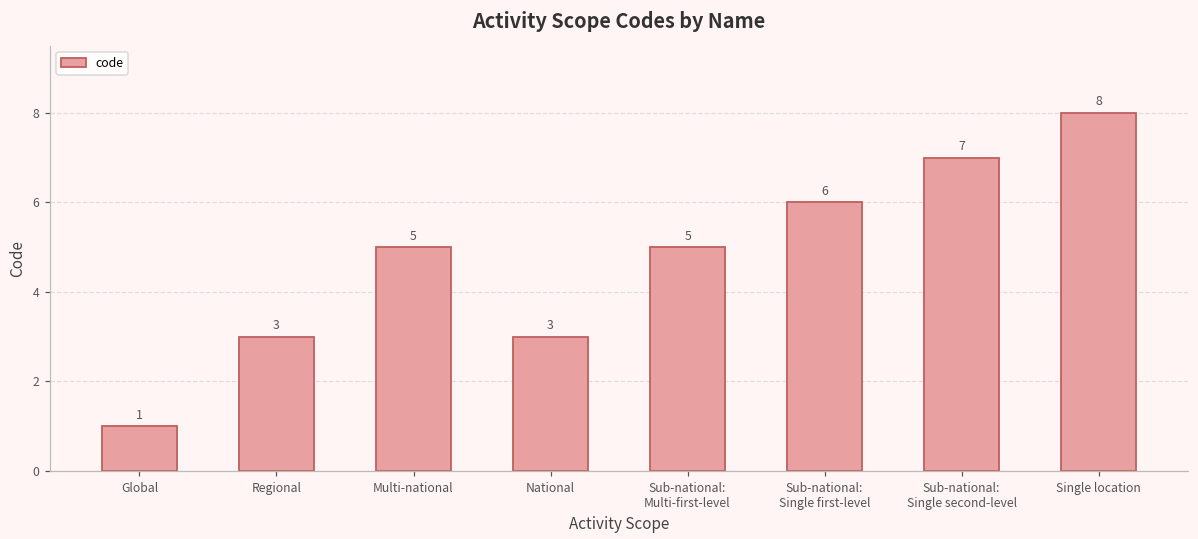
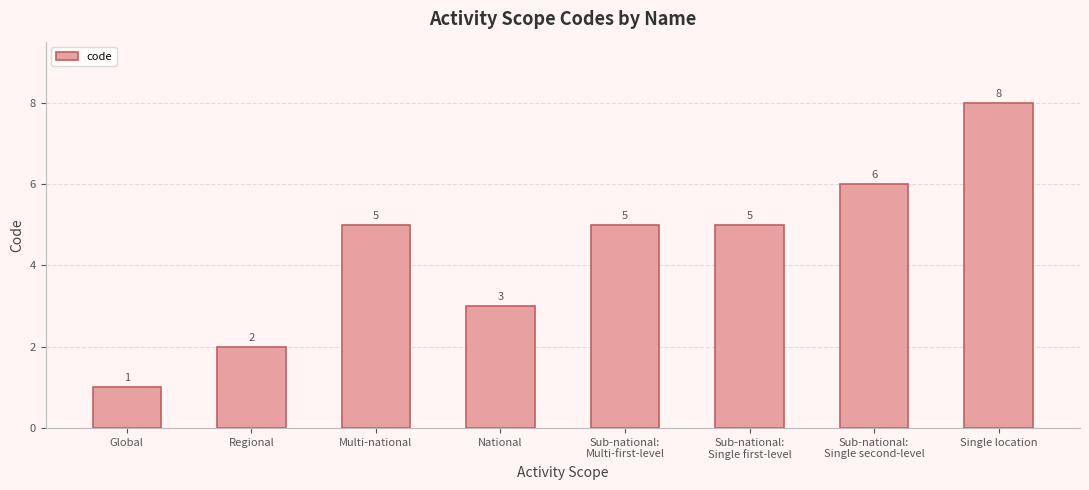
Regional: 3 -> 2
Sub-national: Single first-level: 6 -> 5
Sub-national: Single second-level: 7 -> 6
